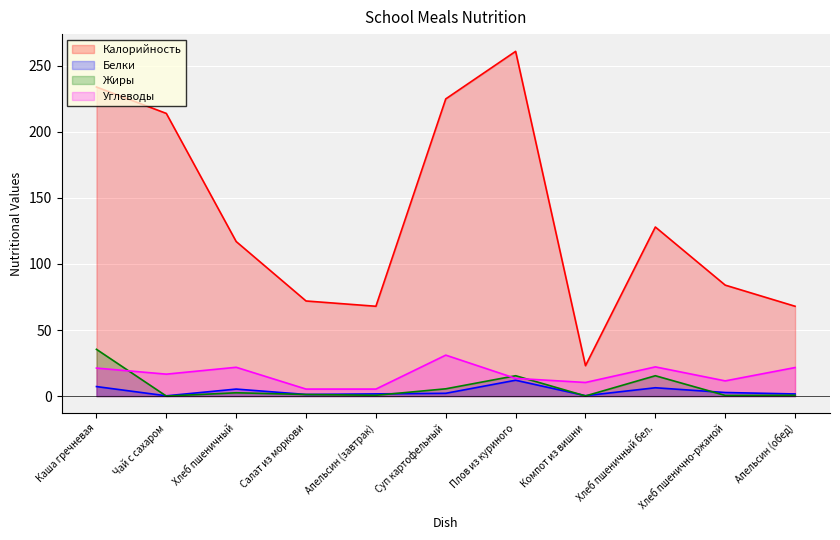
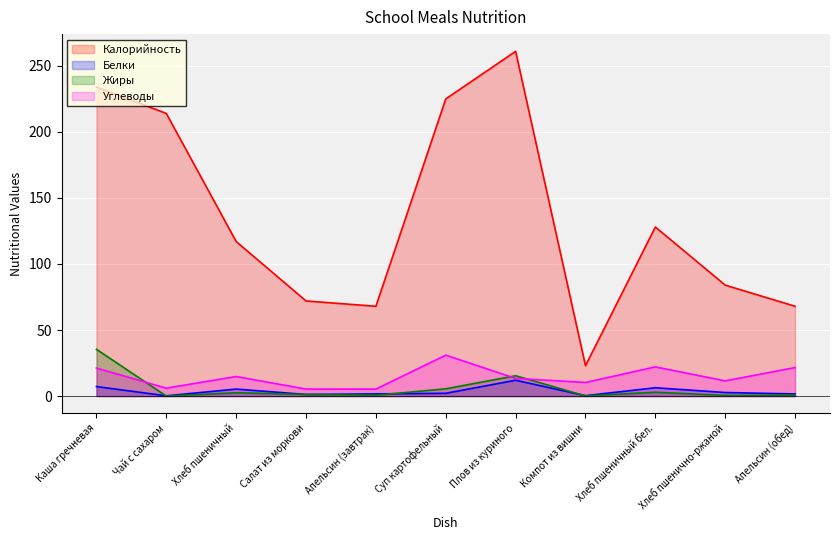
Углеводы, Чай с сахаром: 17 -> 6
Углеводы, Хлеб пшеничный: 22 -> 15
Жиры, Хлеб пшеничный бел.: 15 -> 3
